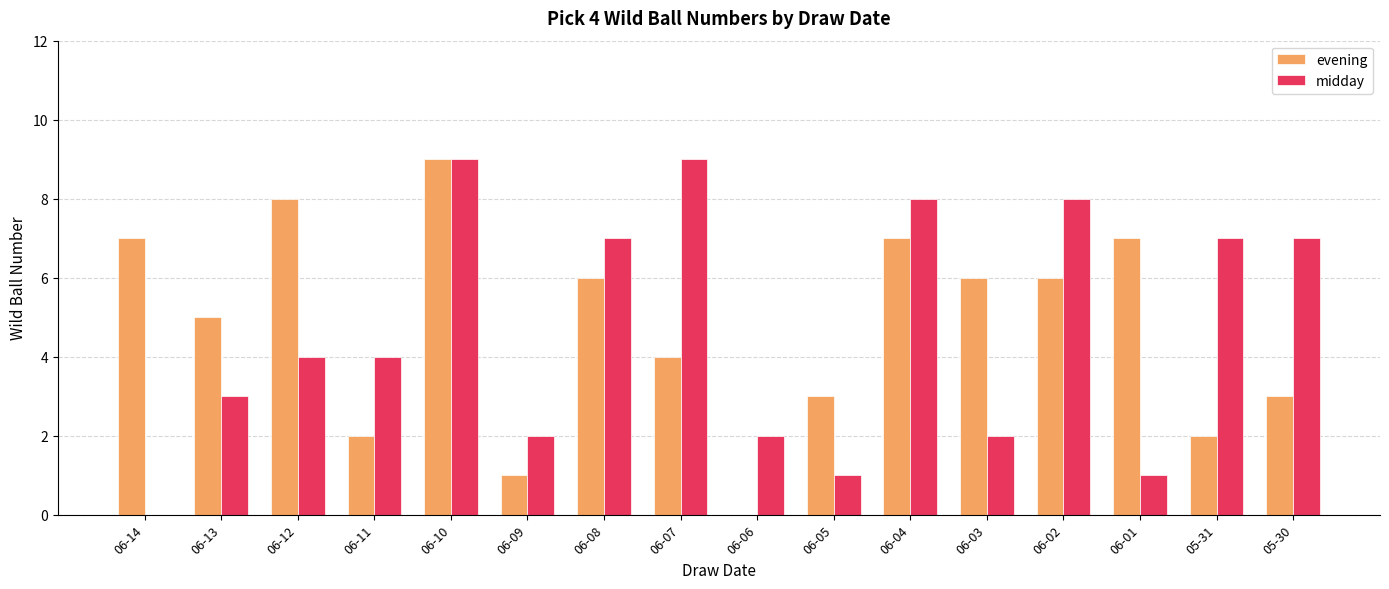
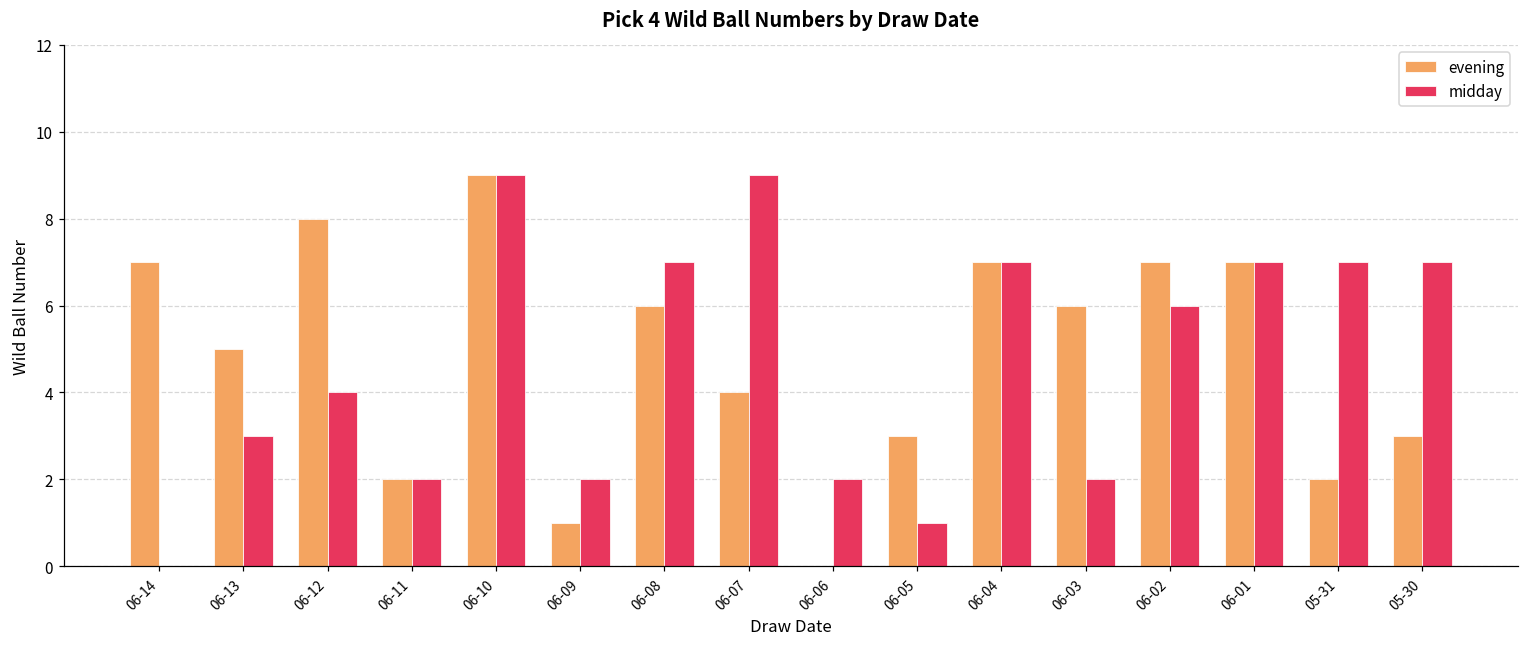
midday, 06-11: 4 -> 2
midday, 06-04: 8 -> 7
evening, 06-02: 6 -> 7
midday, 06-02: 8 -> 6
midday, 06-01: 1 -> 7
